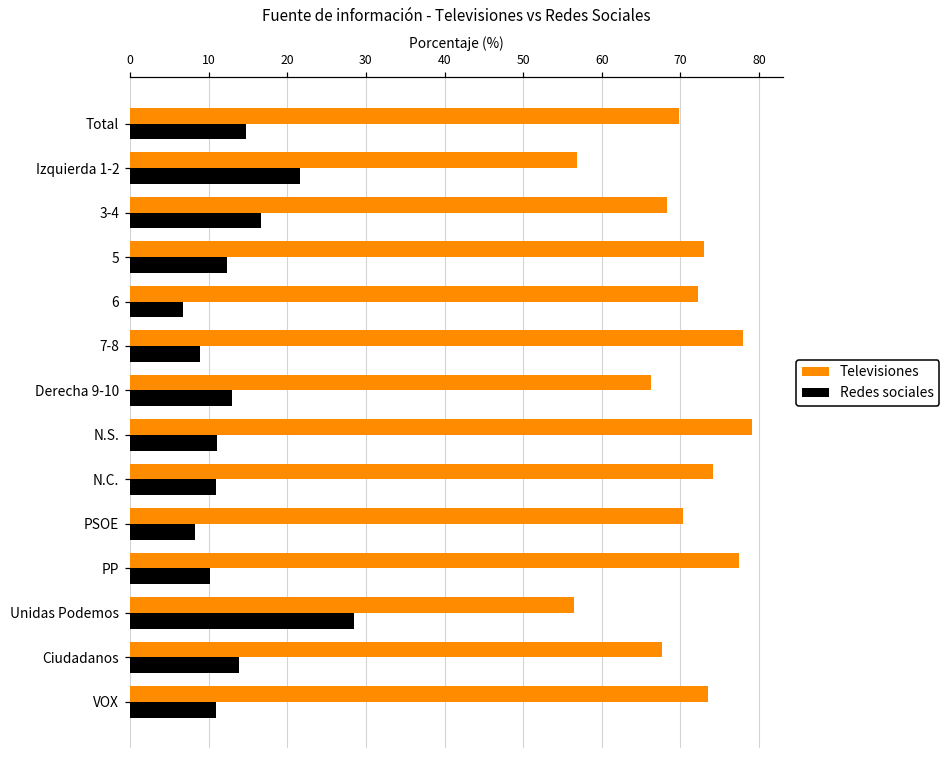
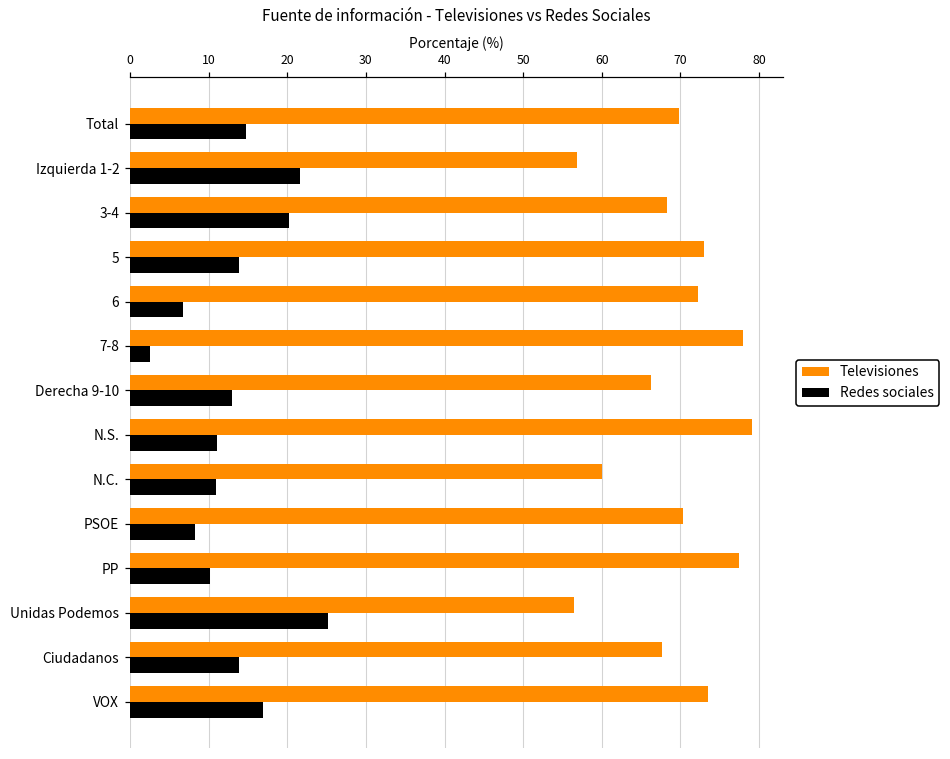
Redes sociales, 3-4: 17 -> 20
Redes sociales, 5: 12 -> 14
Redes sociales, 7-8: 9 -> 3
Televisiones, N.C.: 74 -> 60
Redes sociales, Unidas Podemos: 29 -> 25
Redes sociales, VOX: 11 -> 17
